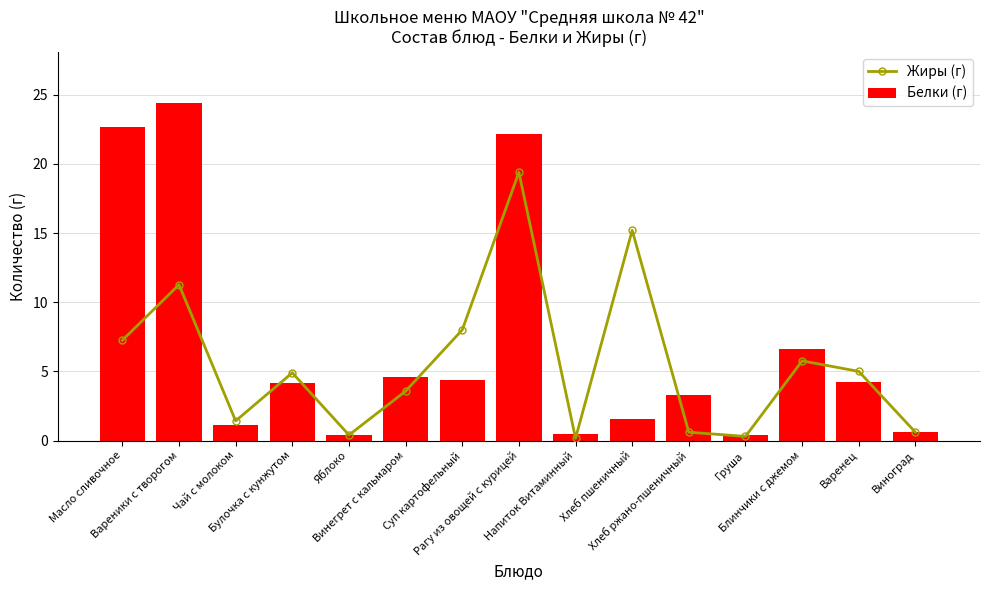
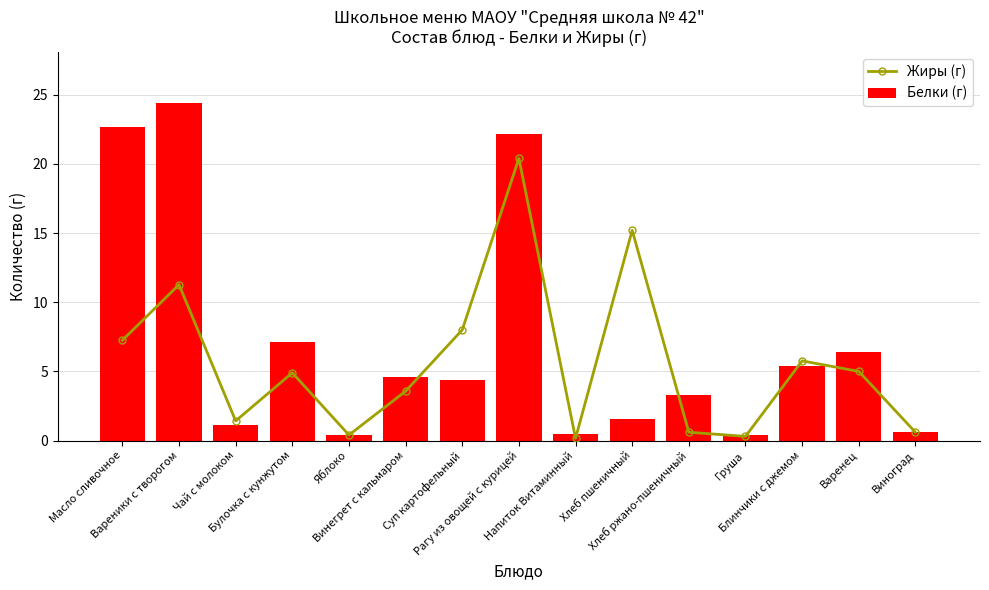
Белки (г), Булочка с кунжутом: 4.2 -> 7.2
Жиры (г), Рагу из овощей с курицей: 19.4 -> 20.4
Белки (г), Блинчики с джемом: 6.6 -> 5.4
Белки (г), Варенец: 4.2 -> 6.4
